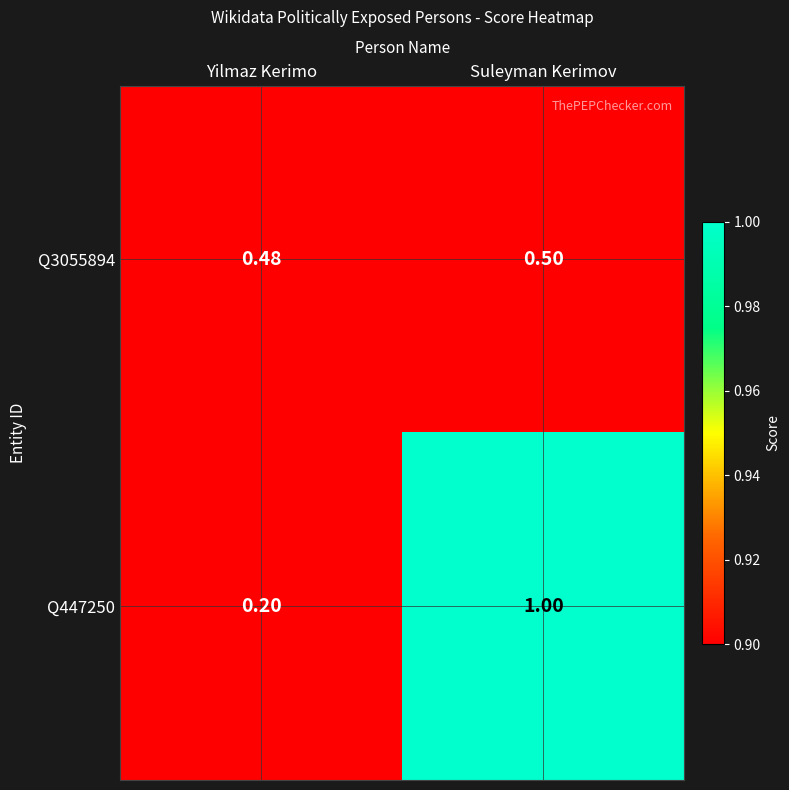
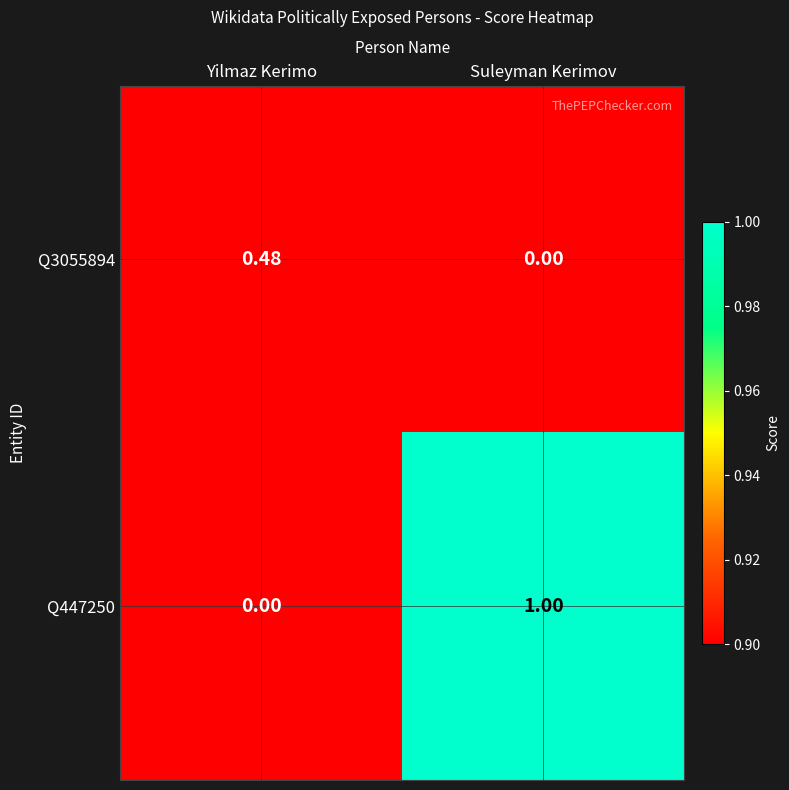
Q3055894, Suleyman Kerimov: 0.50 -> 0.00
Q447250, Yilmaz Kerimo: 0.20 -> 0.00
